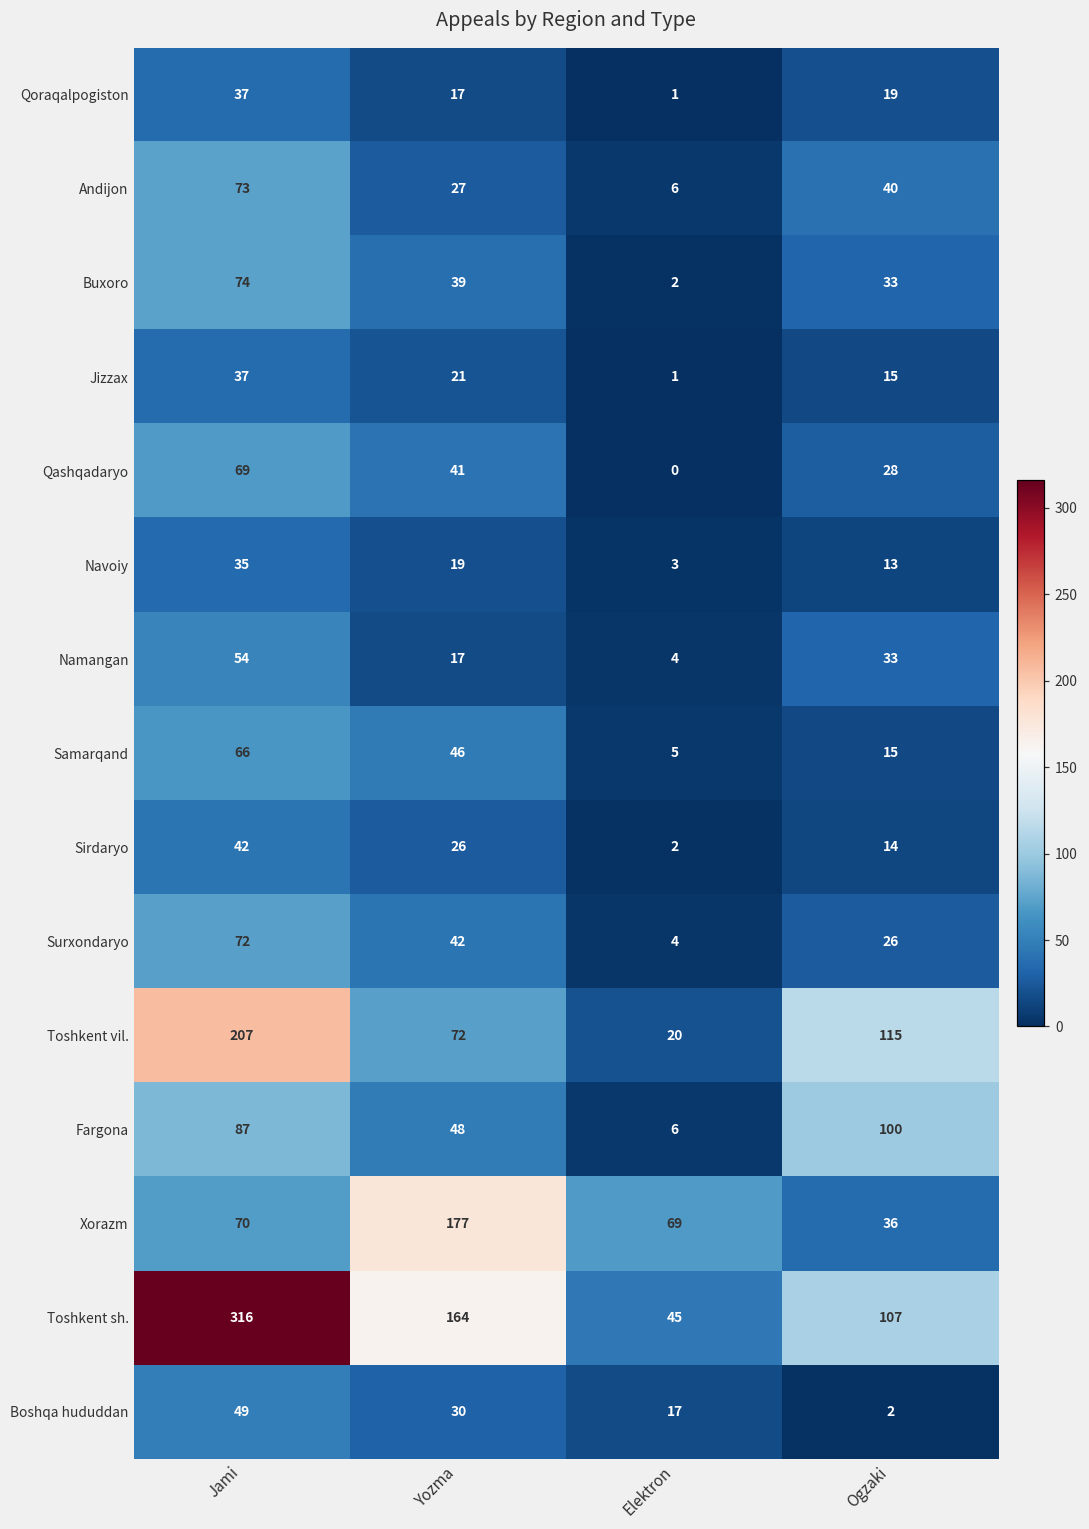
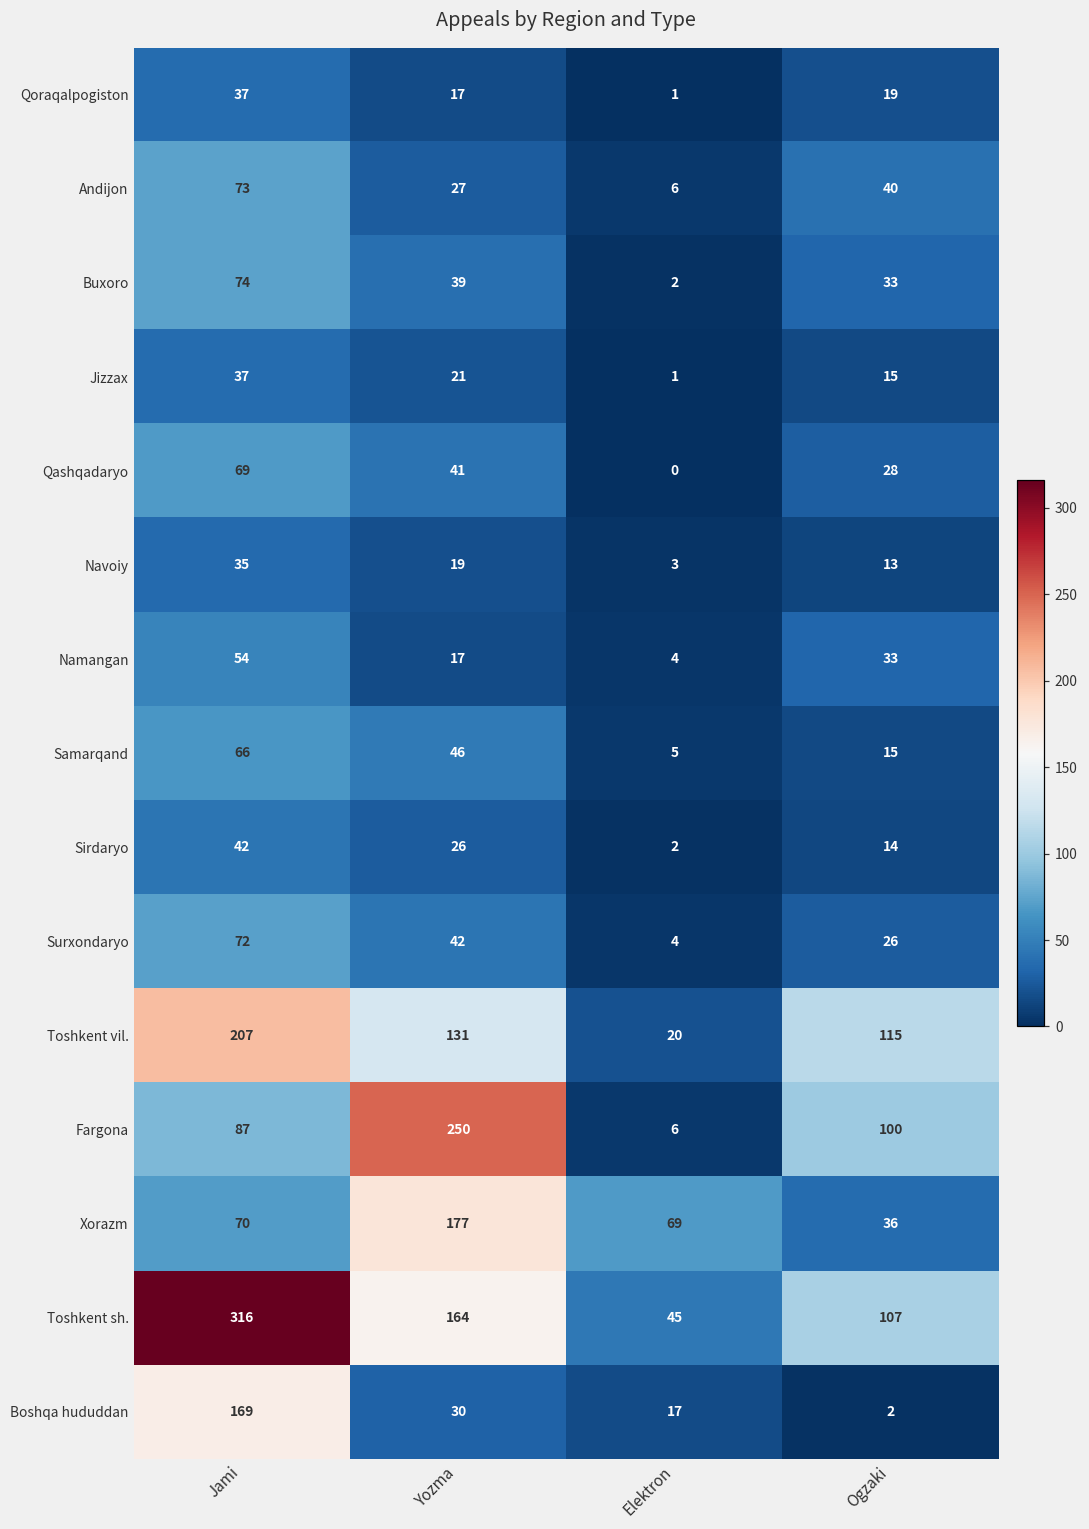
Toshkent vil., Yozma: 72 -> 131
Fargona, Yozma: 48 -> 250
Boshqa hududdan, Jami: 49 -> 169
